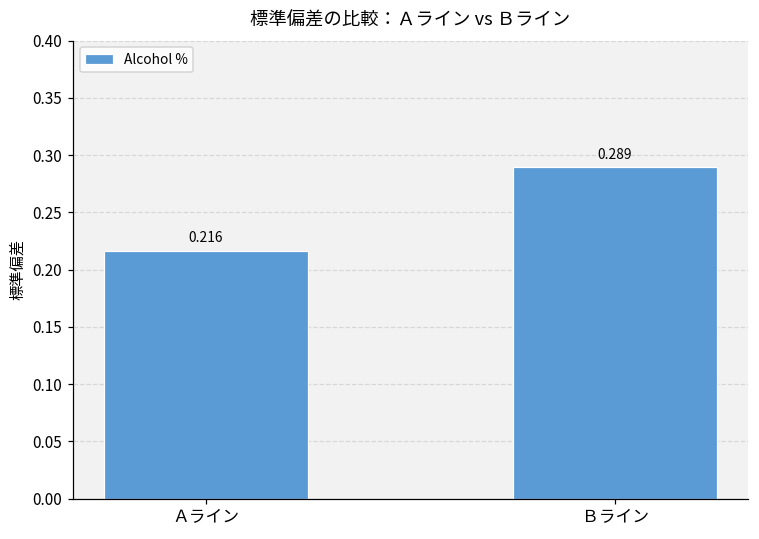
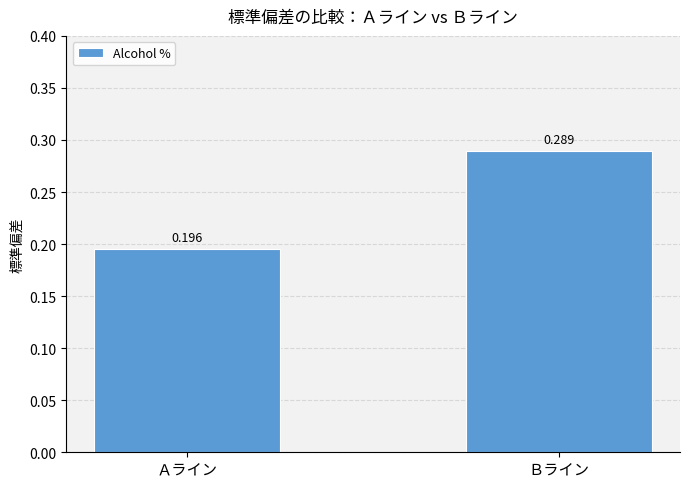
Ａライン: 0.216 -> 0.196
